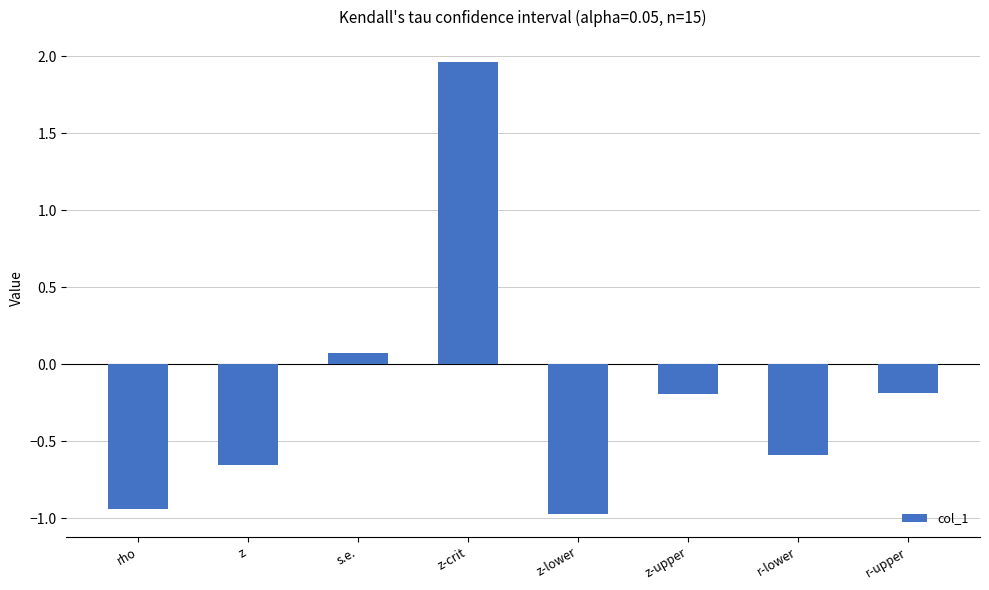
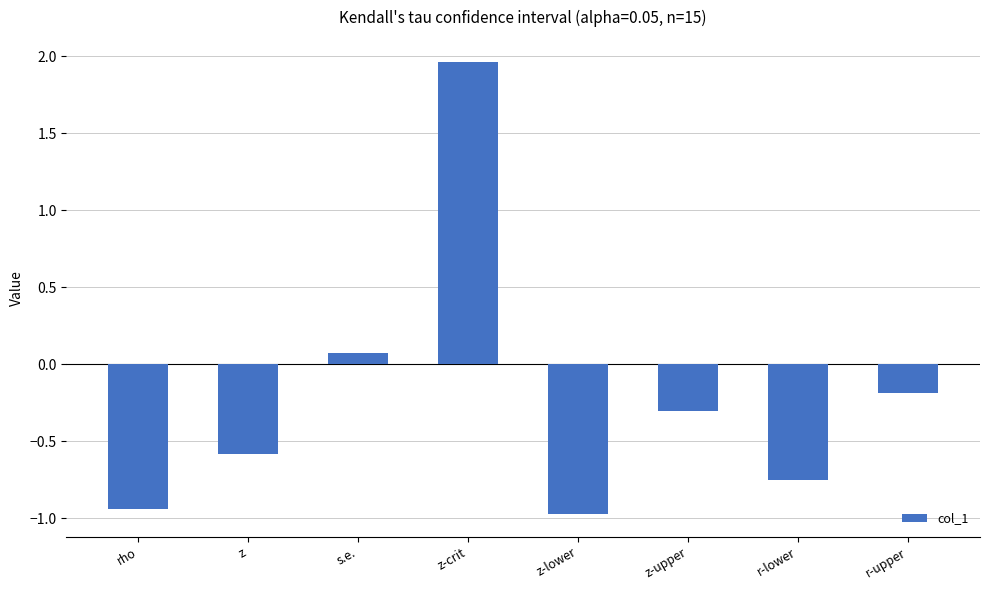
z: -0.65 -> -0.58
z-upper: -0.19 -> -0.30
r-lower: -0.59 -> -0.75
